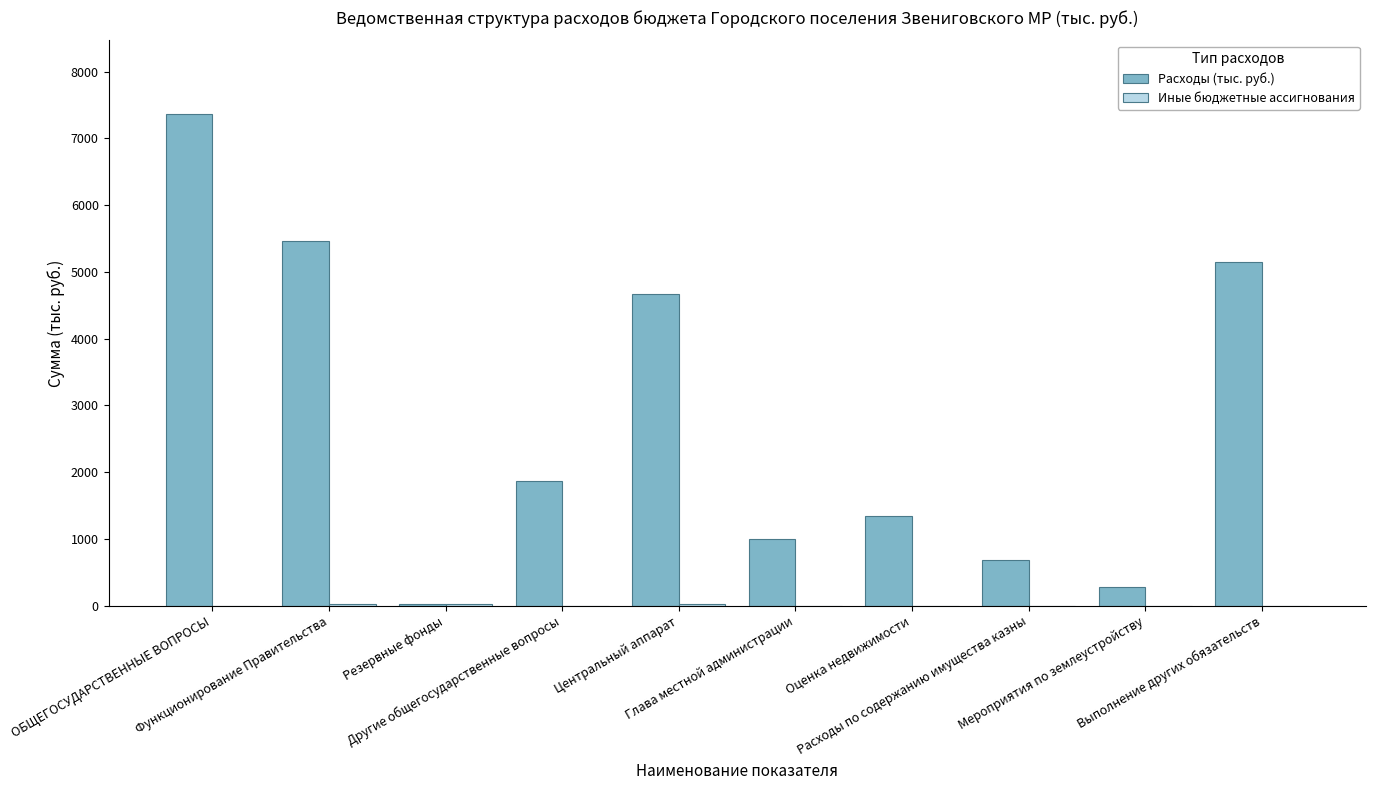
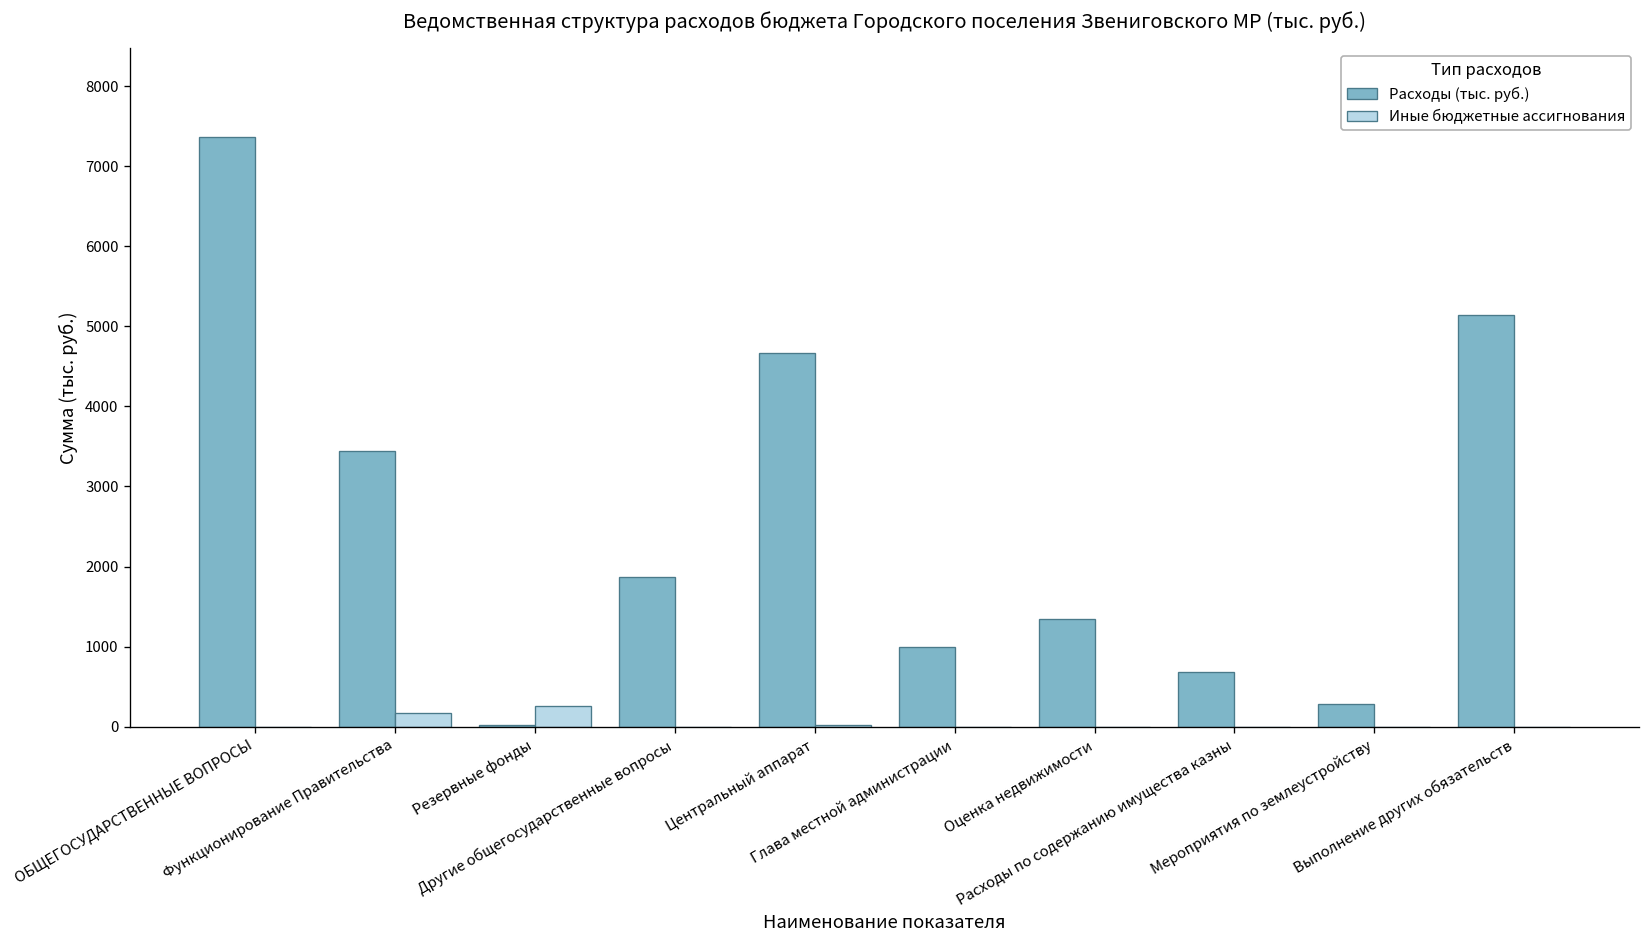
Расходы (тыс. руб.), Функционирование Правительства: 5500 -> 3400
Иные бюджетные ассигнования, Функционирование Правительства: 0 -> 200
Иные бюджетные ассигнования, Резервные фонды: 0 -> 300
